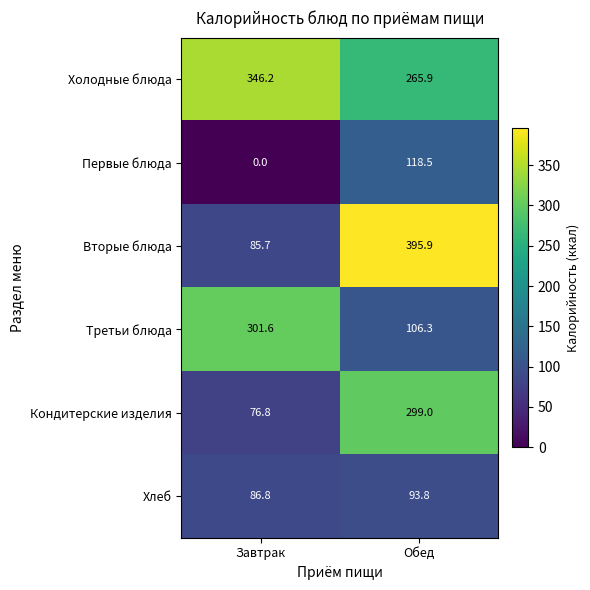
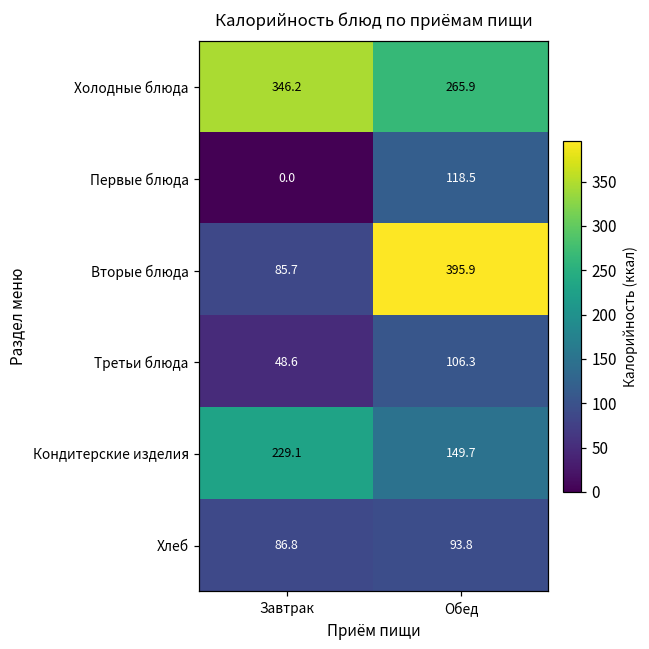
Третьи блюда, Завтрак: 301.6 -> 48.6
Кондитерские изделия, Завтрак: 76.8 -> 229.1
Кондитерские изделия, Обед: 299.0 -> 149.7
